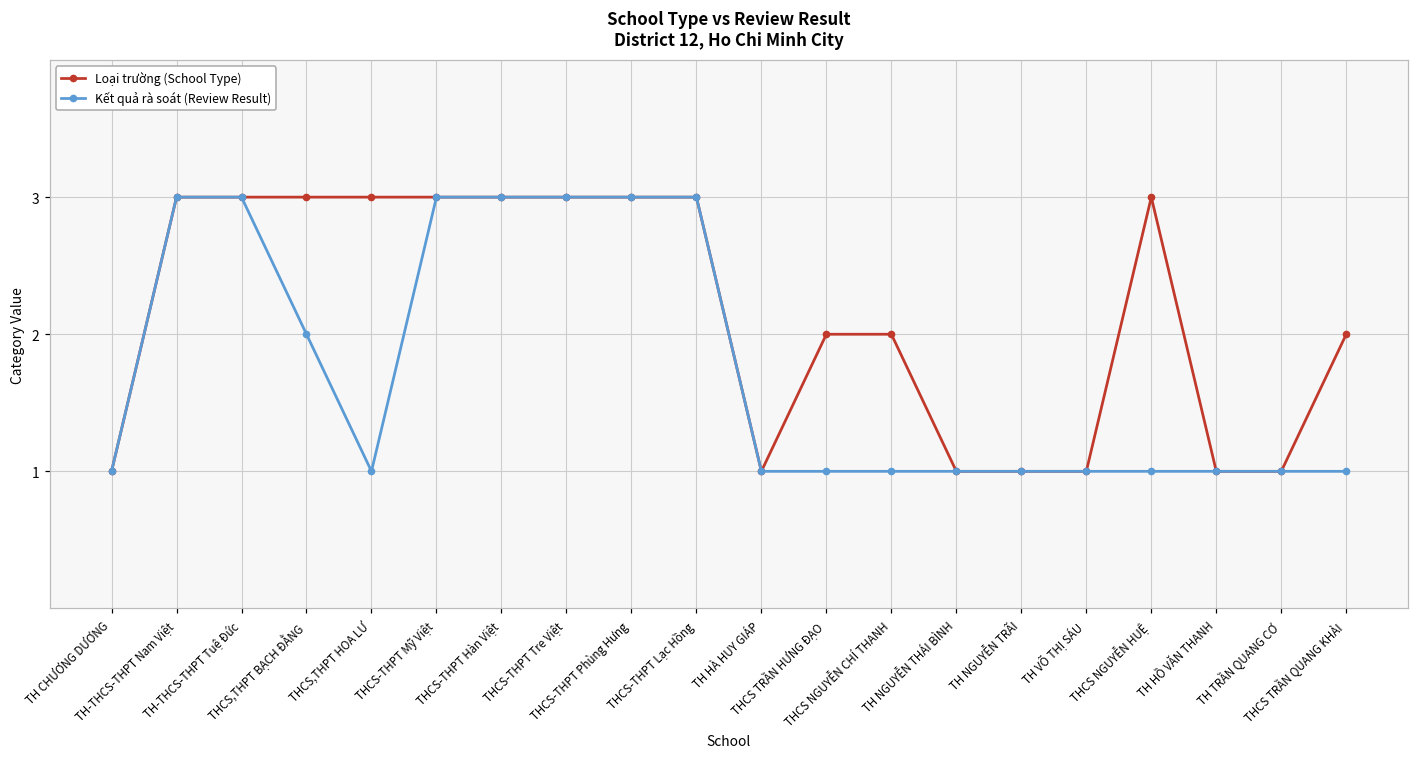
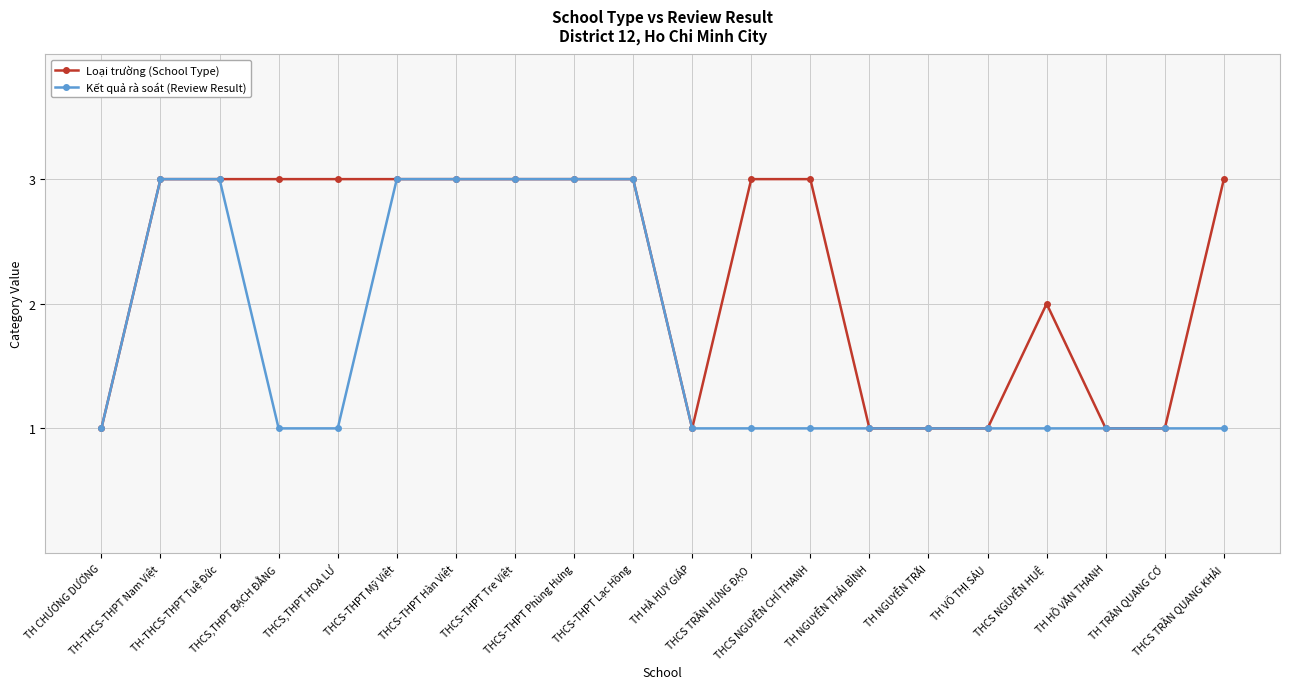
Kết quả rà soát (Review Result), THCS,THPT BẠCH ĐẰNG: 2 -> 1
Loại trường (School Type), THCS TRẦN HƯNG ĐẠO: 2 -> 3
Loại trường (School Type), THCS NGUYỄN CHÍ THANH: 2 -> 3
Loại trường (School Type), THCS NGUYỄN HUỆ: 3 -> 2
Loại trường (School Type), THCS TRẦN QUANG KHẢI: 2 -> 3
